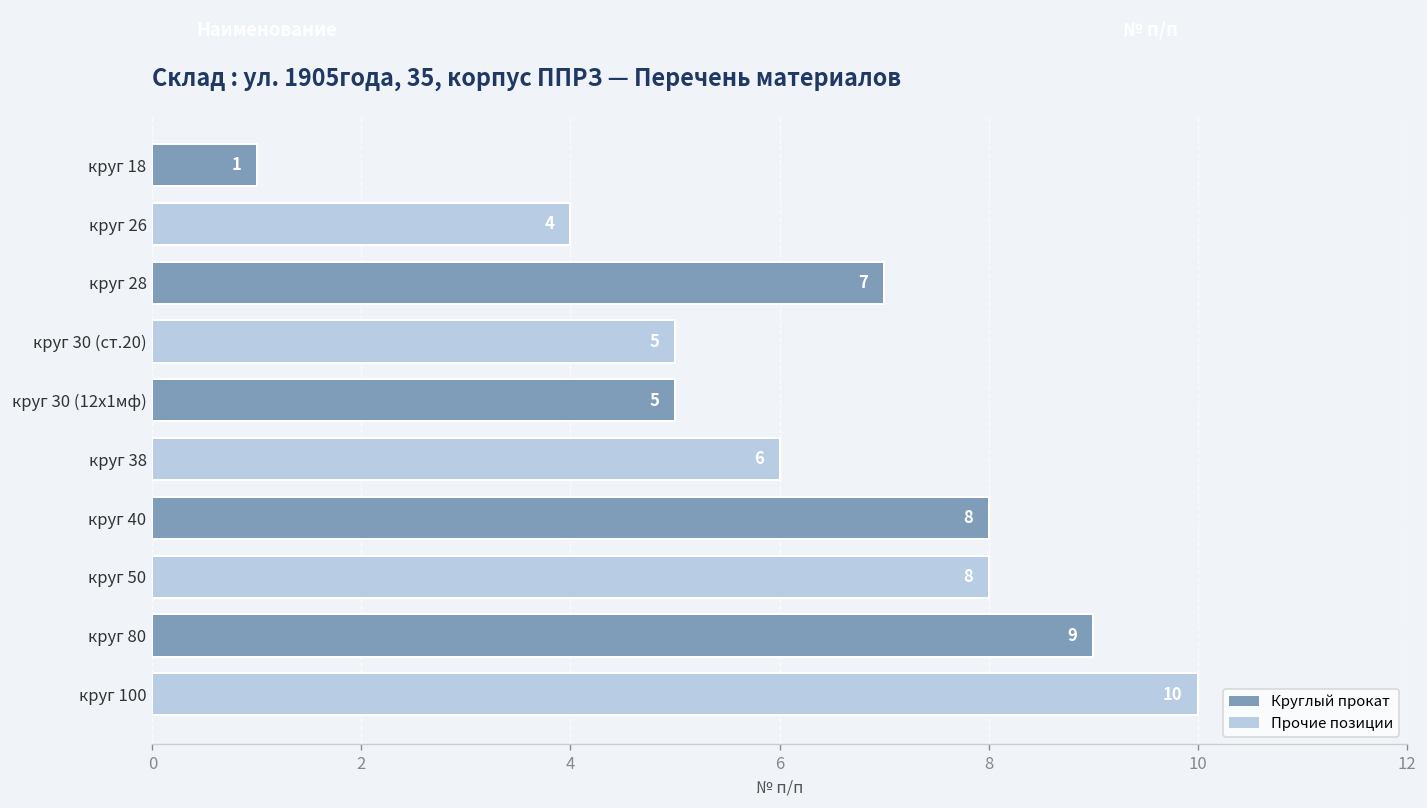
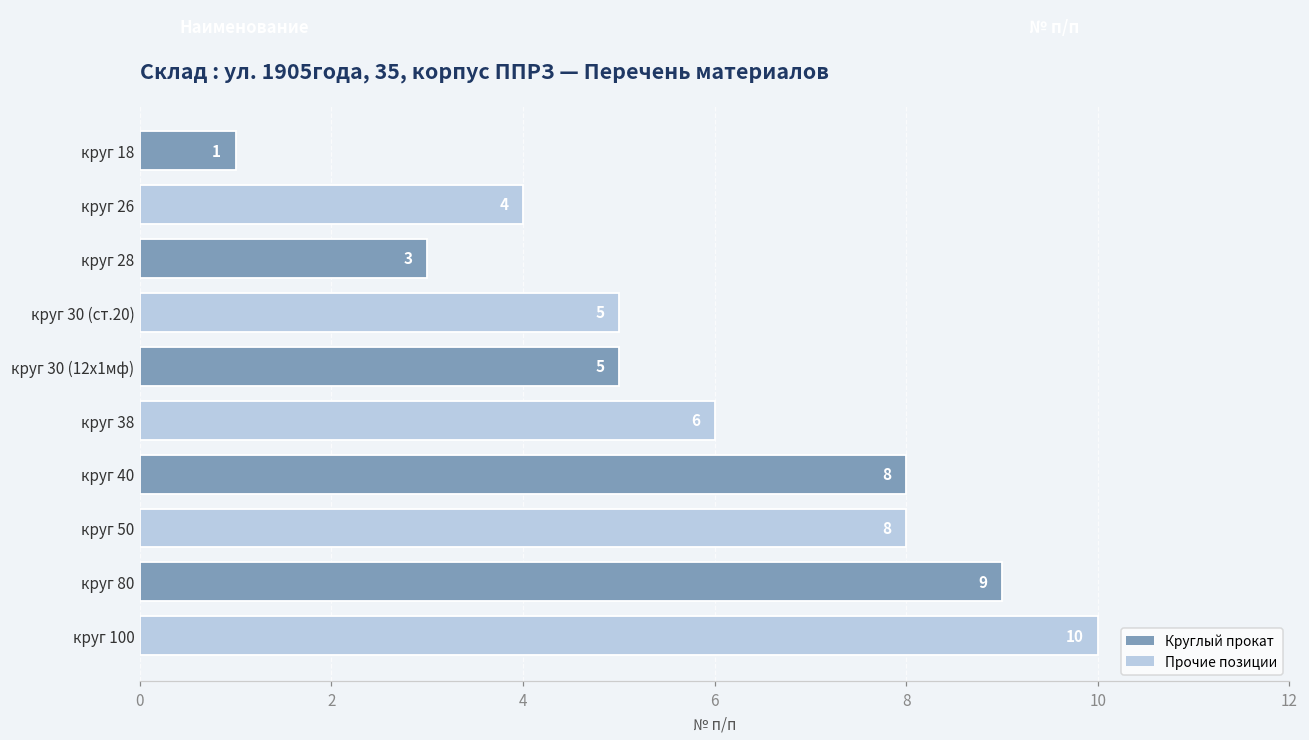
круг 28: 7 -> 3
